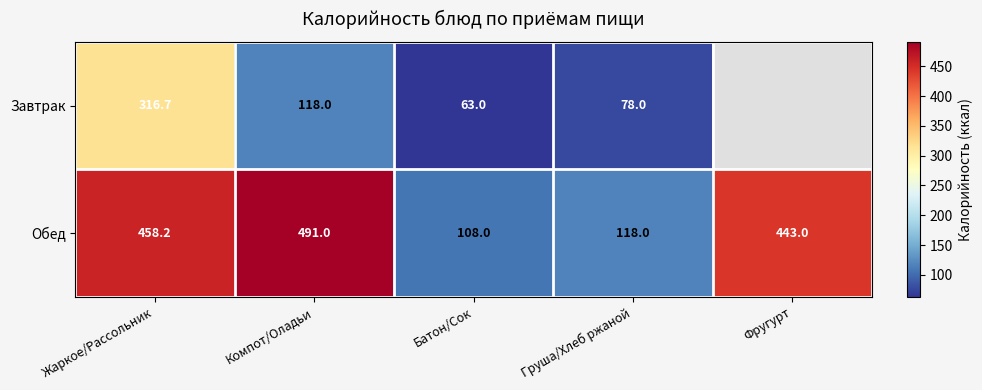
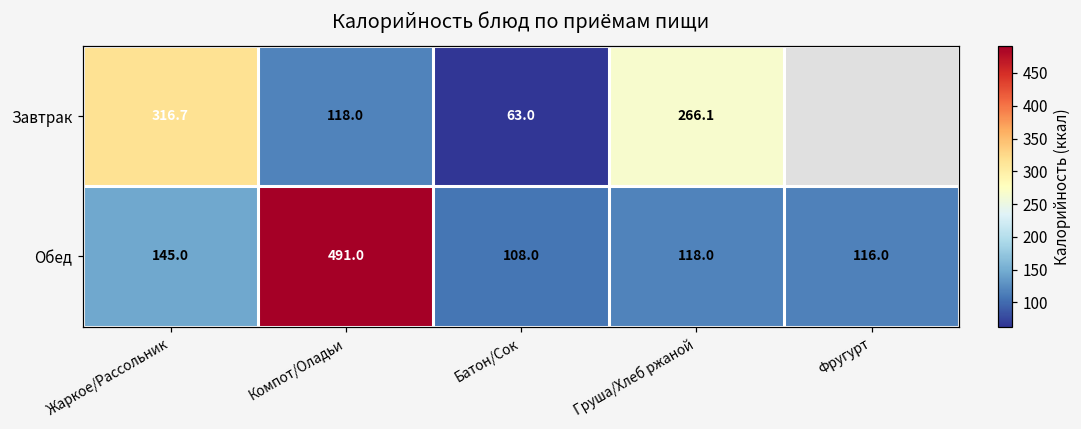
Завтрак, Груша/Хлеб ржаной: 78.0 -> 266.1
Обед, Жаркое/Рассольник: 458.2 -> 145.0
Обед, Фругурт: 443.0 -> 116.0
